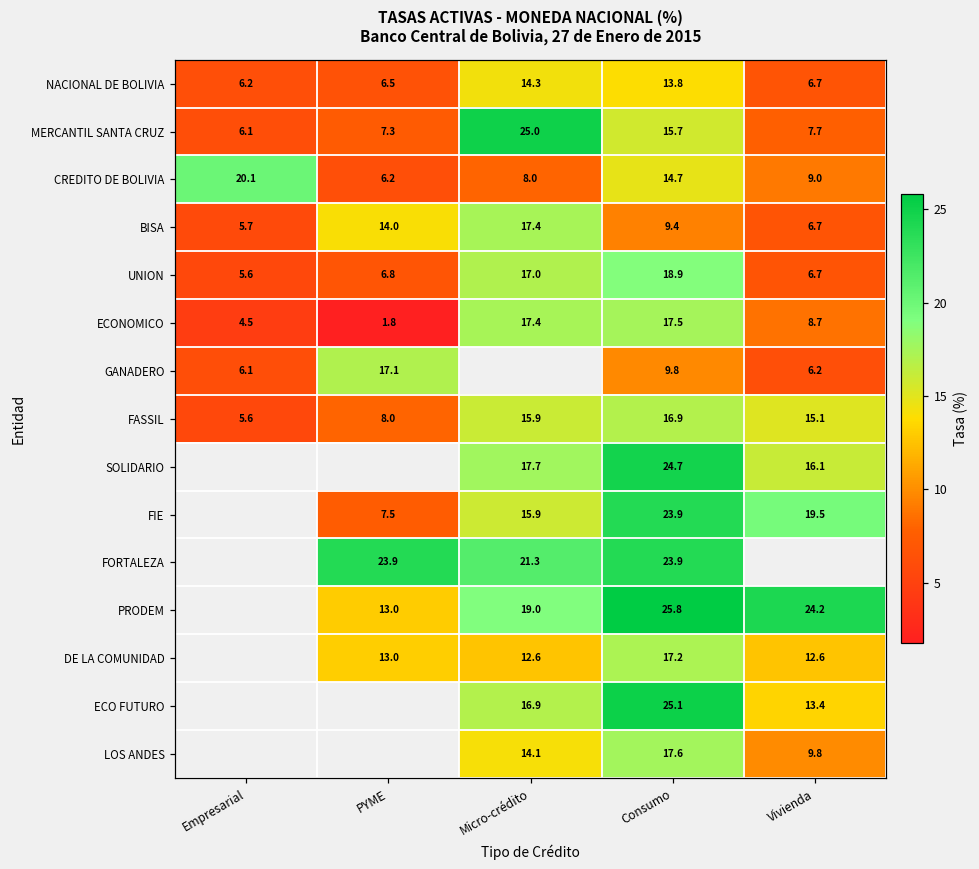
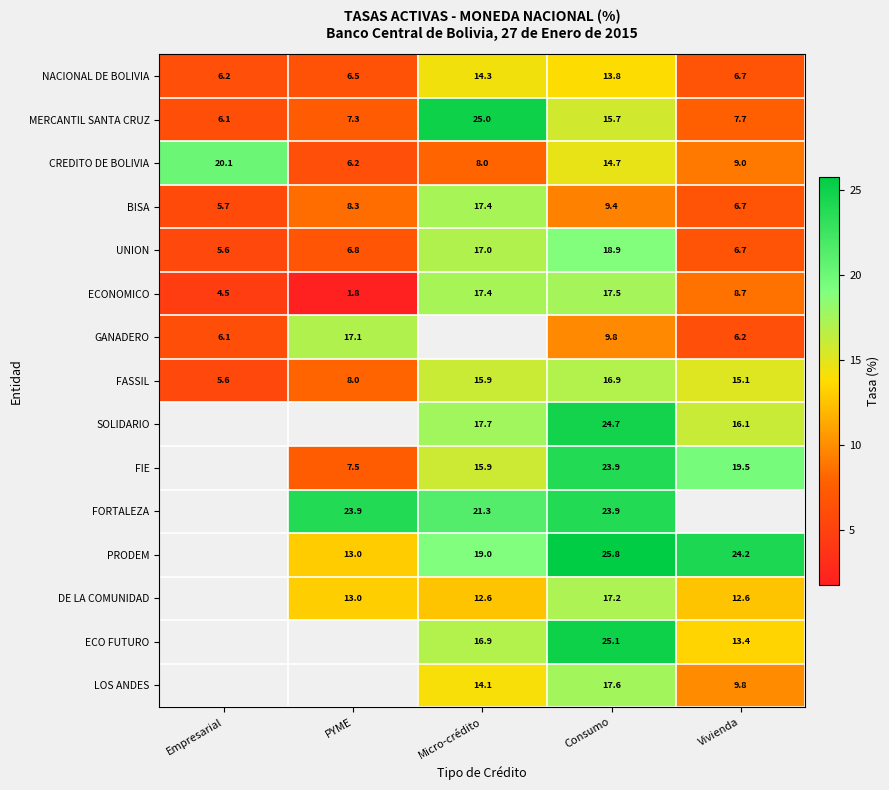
BISA, PYME: 14.0 -> 8.3
